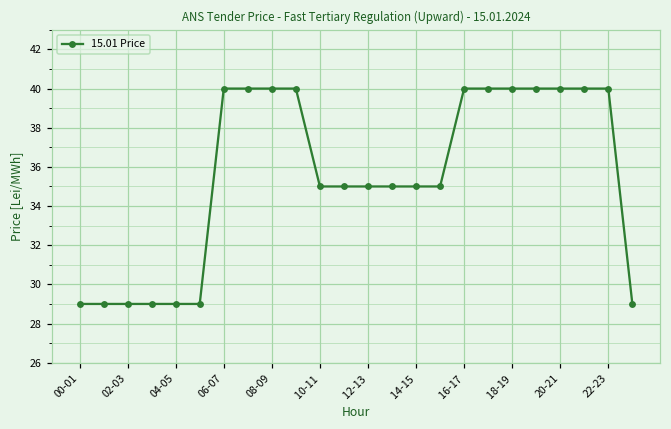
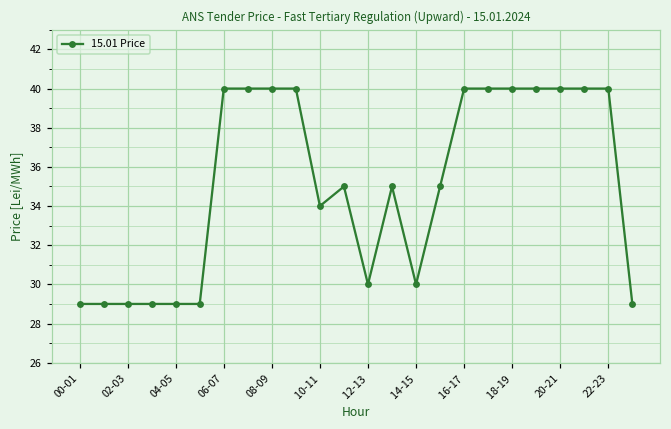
10-11: 35 -> 34
12-13: 35 -> 30
14-15: 35 -> 30
